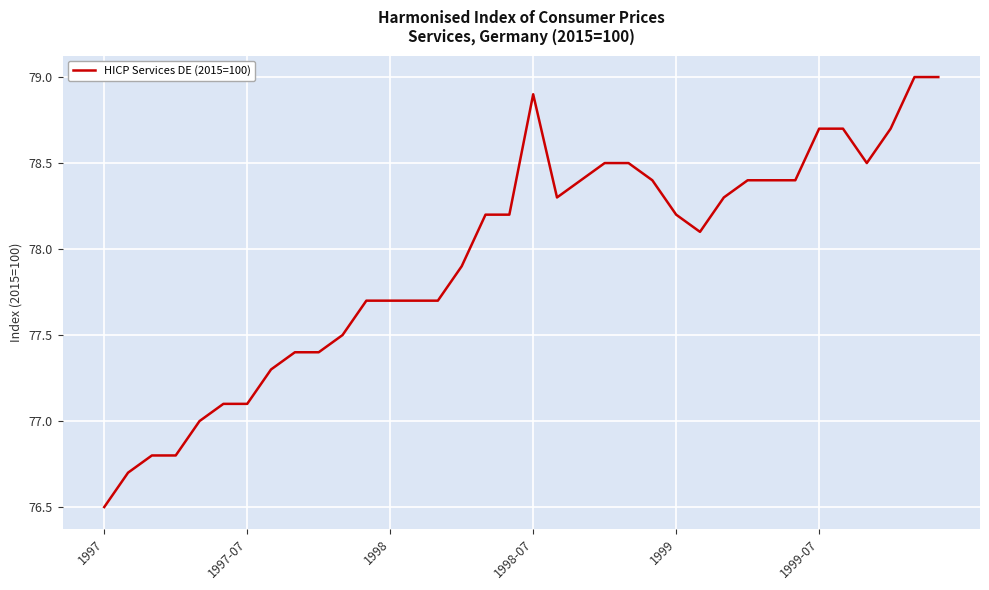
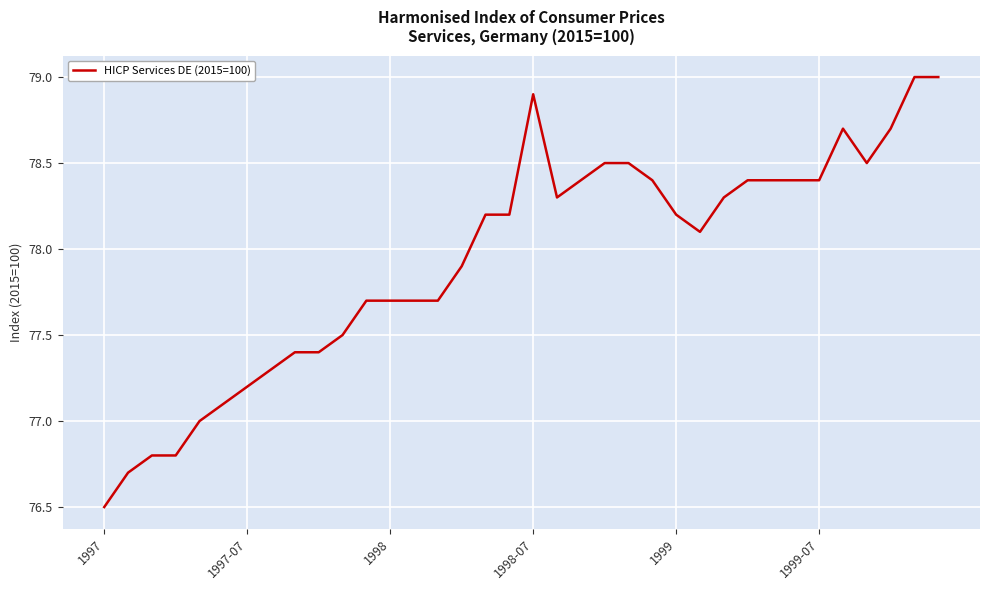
1997-07: 77.1 -> 77.2
1999-07: 78.7 -> 78.4
